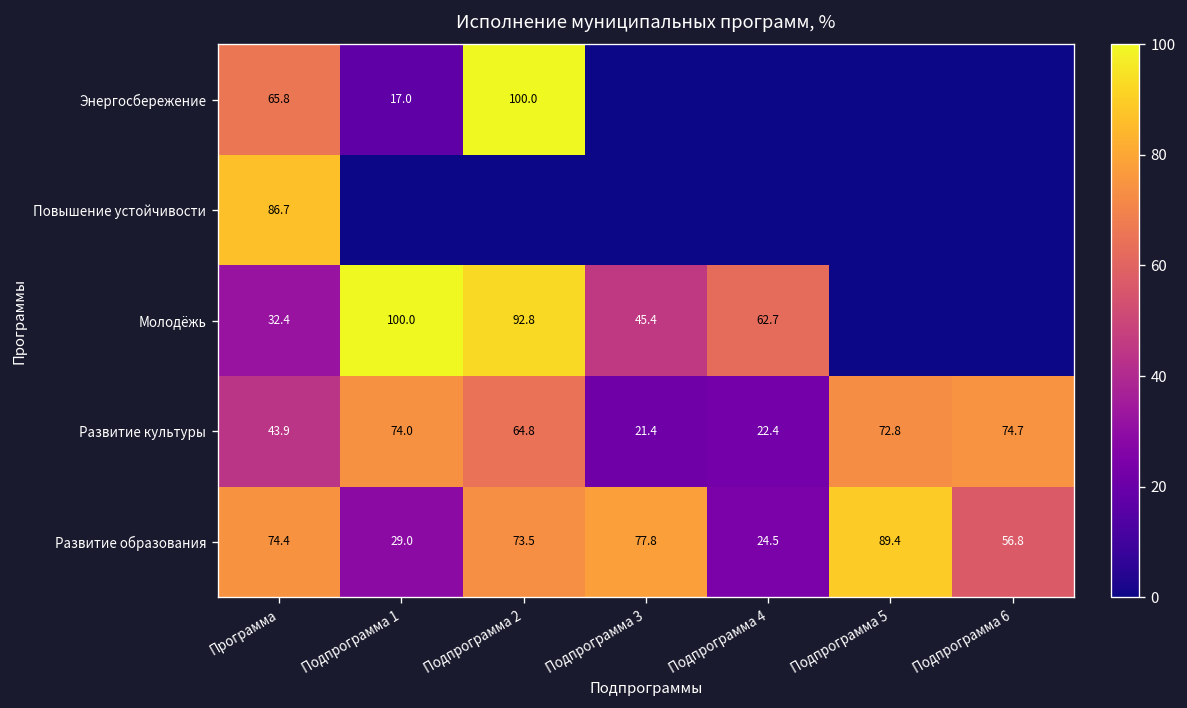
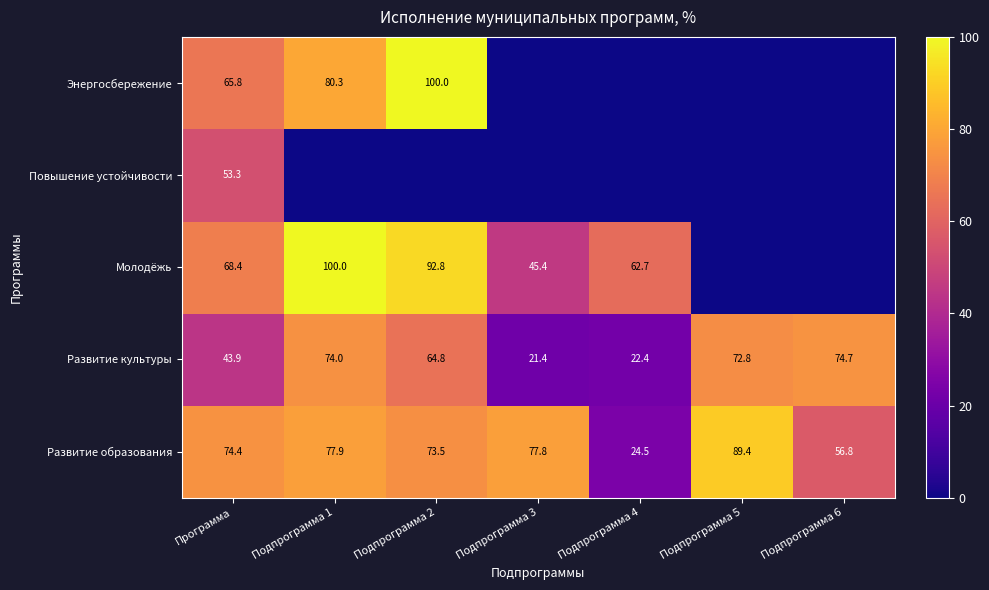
Энергосбережение, Подпрограмма 1: 17.0 -> 80.3
Повышение устойчивости, Программа: 86.7 -> 53.3
Молодёжь, Программа: 32.4 -> 68.4
Развитие образования, Подпрограмма 1: 29.0 -> 77.9
